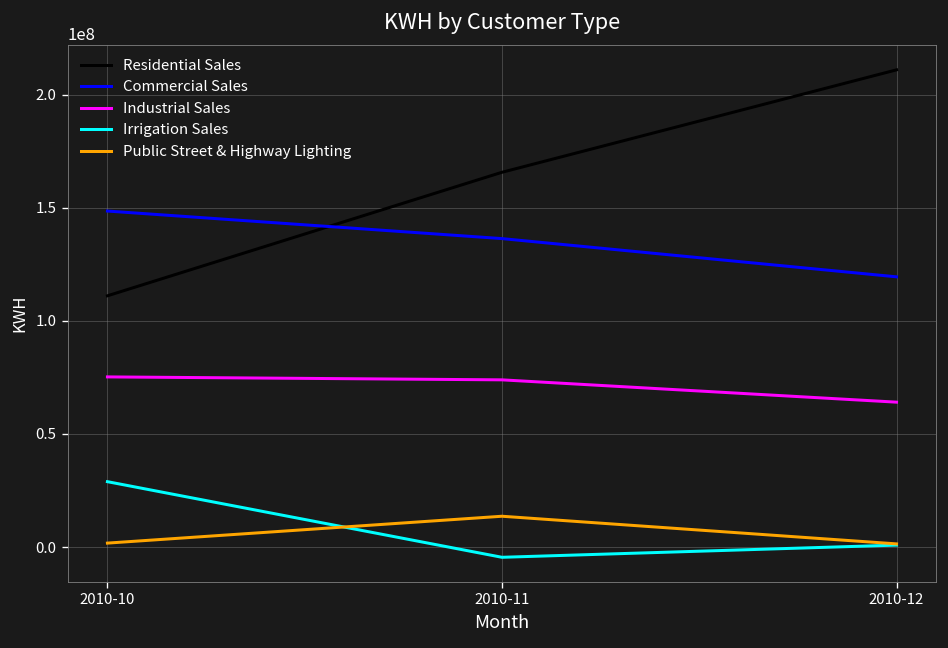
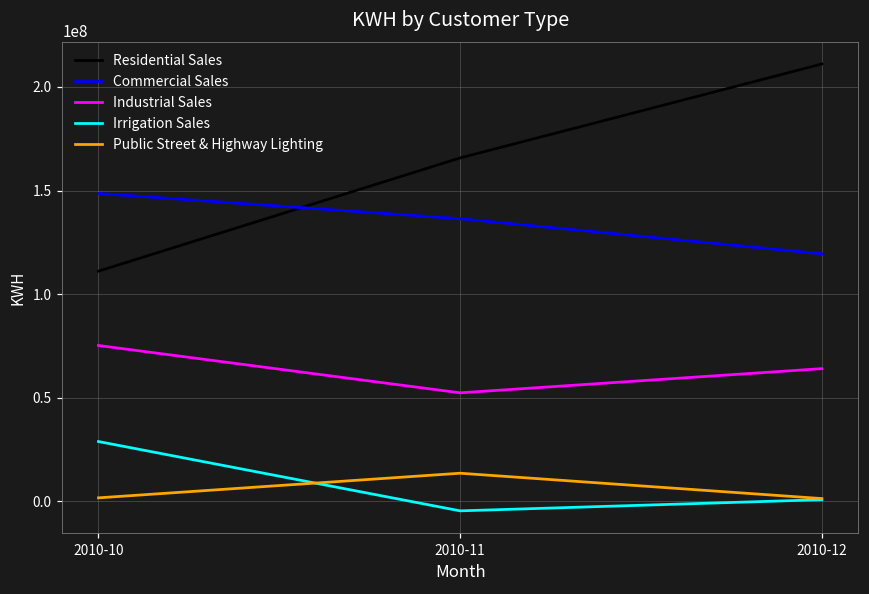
Industrial Sales, 2010-11: 74000000 -> 52000000
